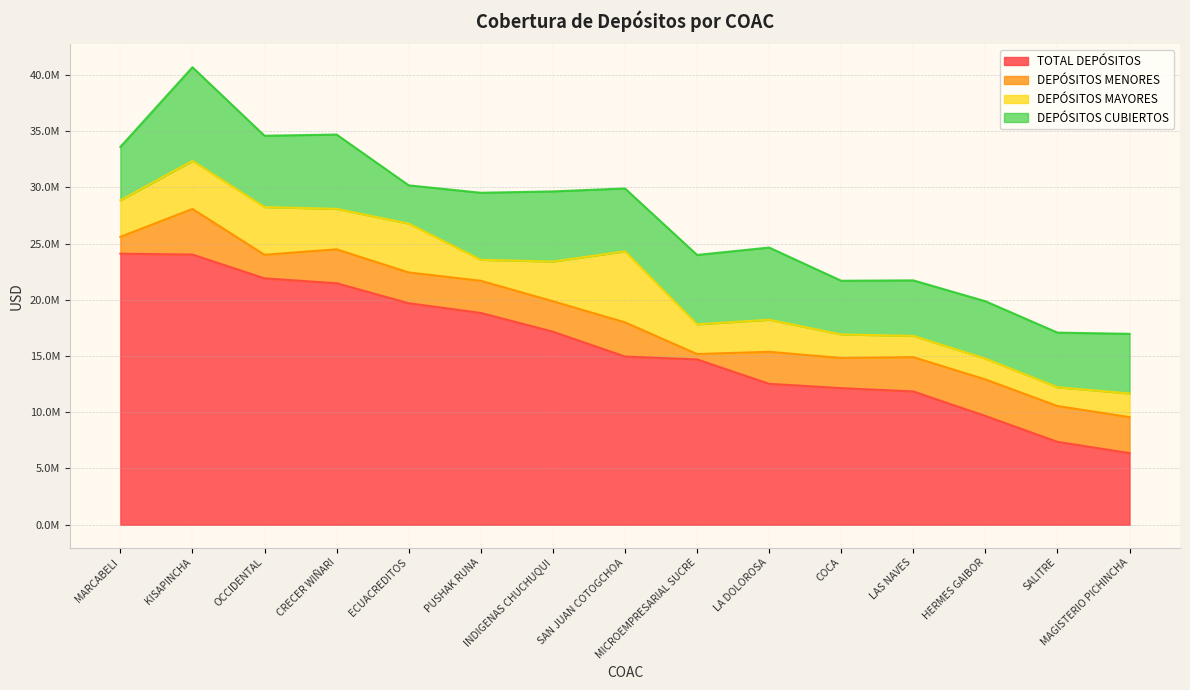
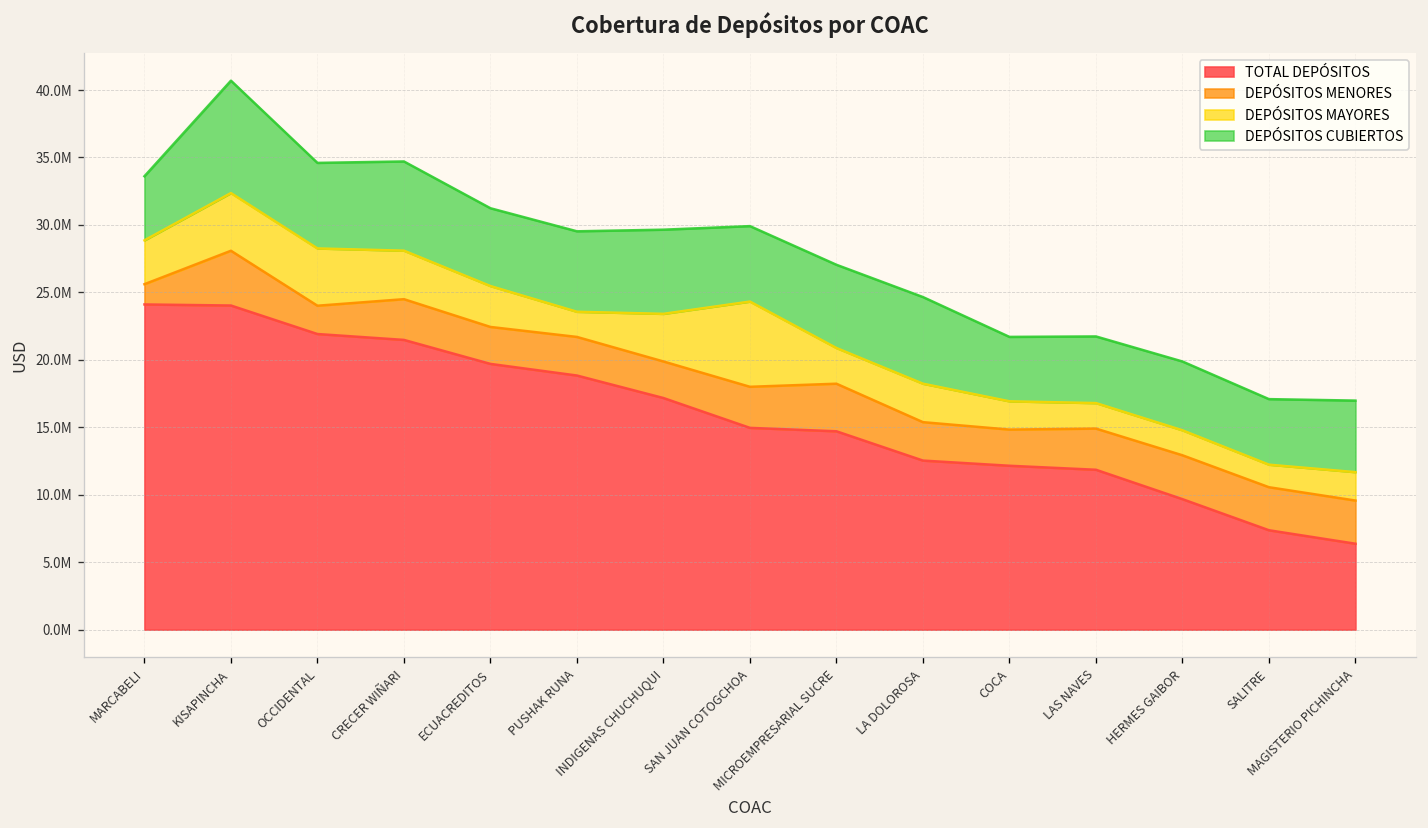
DEPÓSITOS MAYORES, ECUACREDITOS: 4300000 -> 3000000
DEPÓSITOS CUBIERTOS, ECUACREDITOS: 3400000 -> 5800000
DEPÓSITOS MENORES, MICROEMPRESARIAL SUCRE: 500000 -> 3500000
